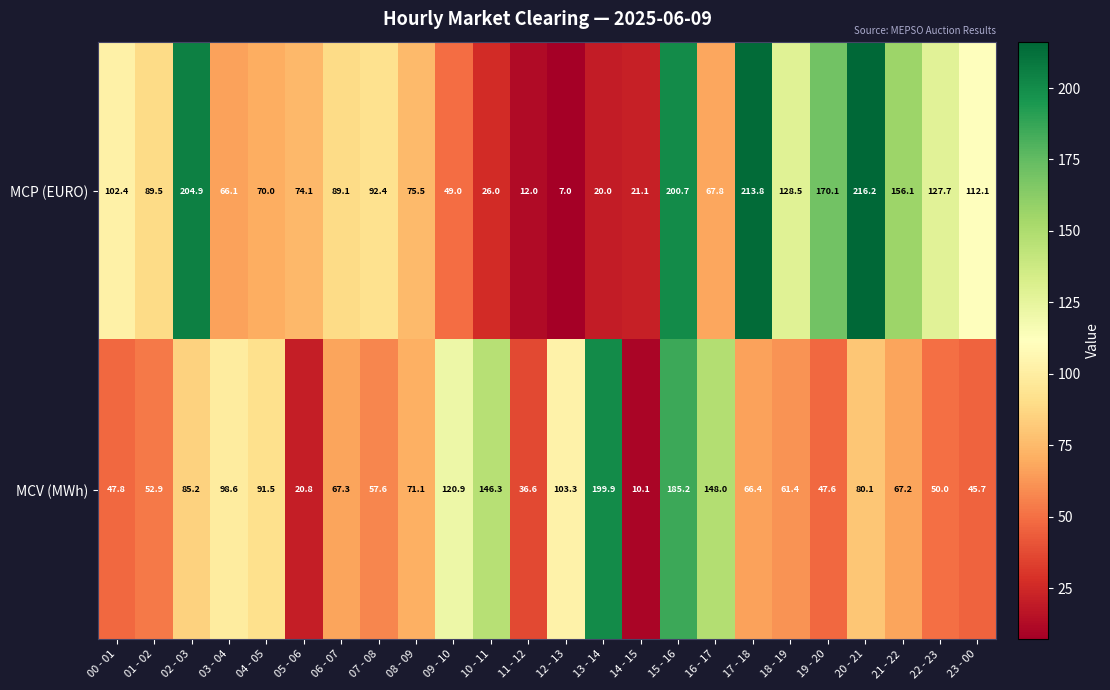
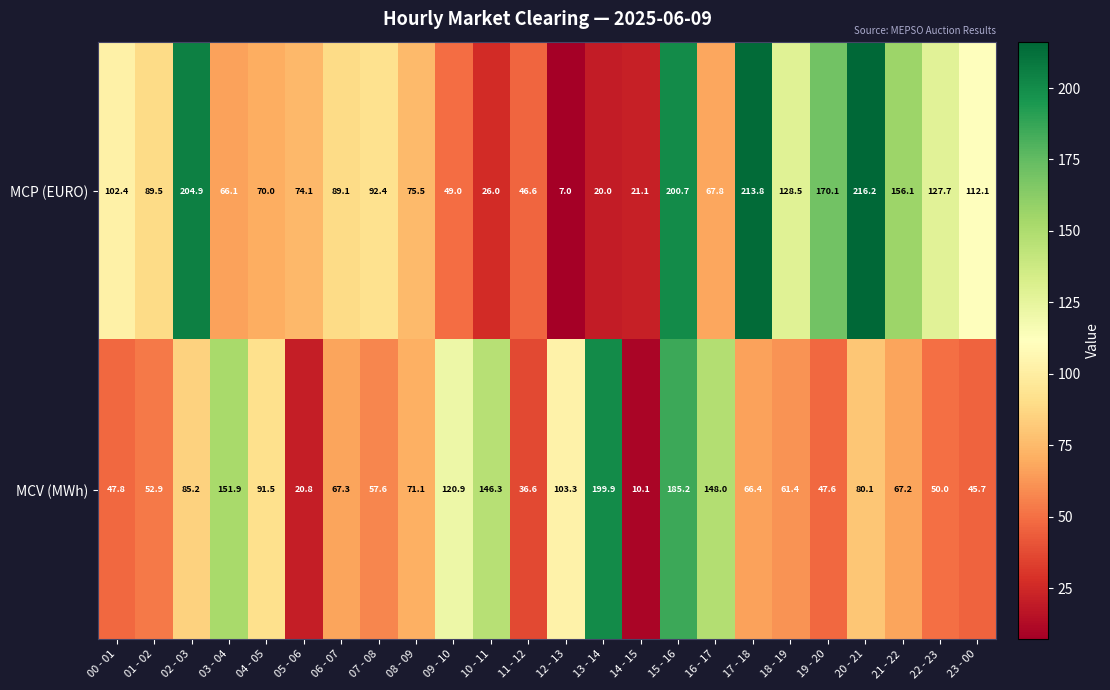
MCP (EURO), 11 - 12: 12.0 -> 46.6
MCV (MWh), 03 - 04: 98.6 -> 151.9
